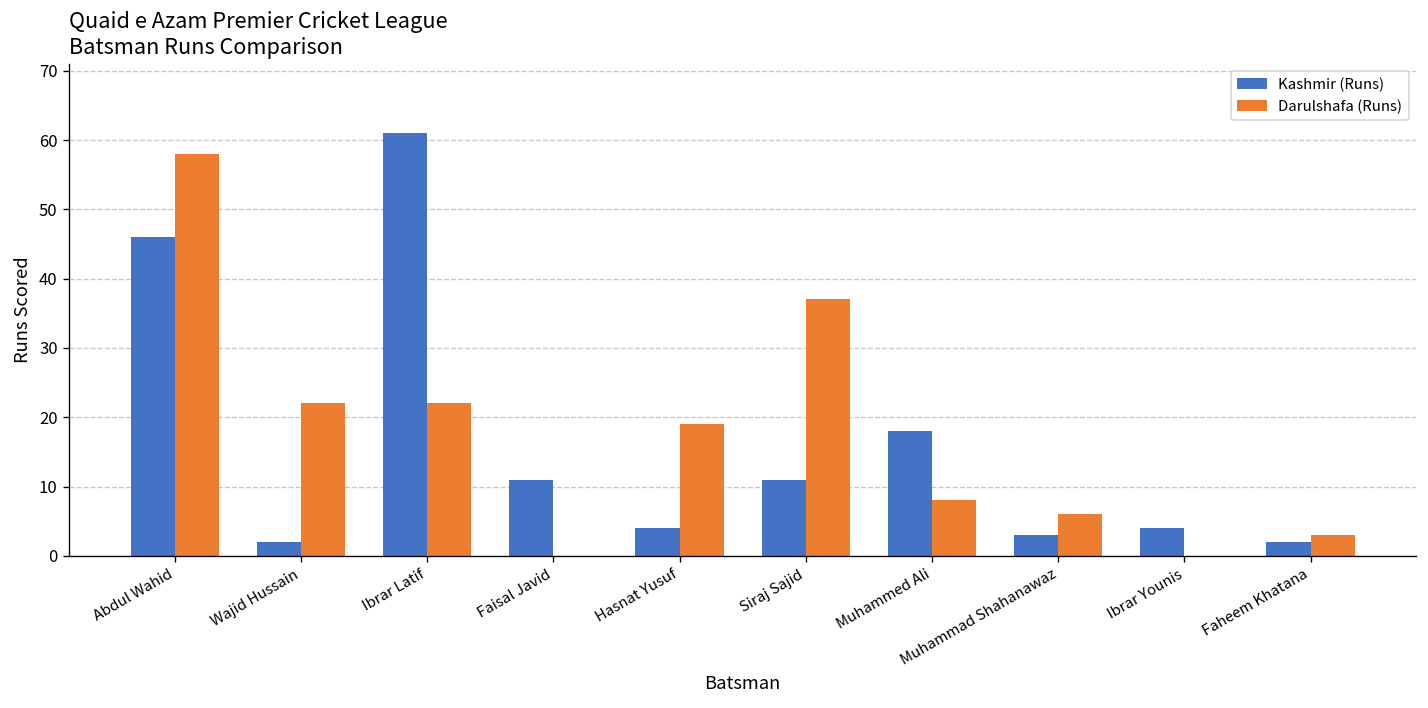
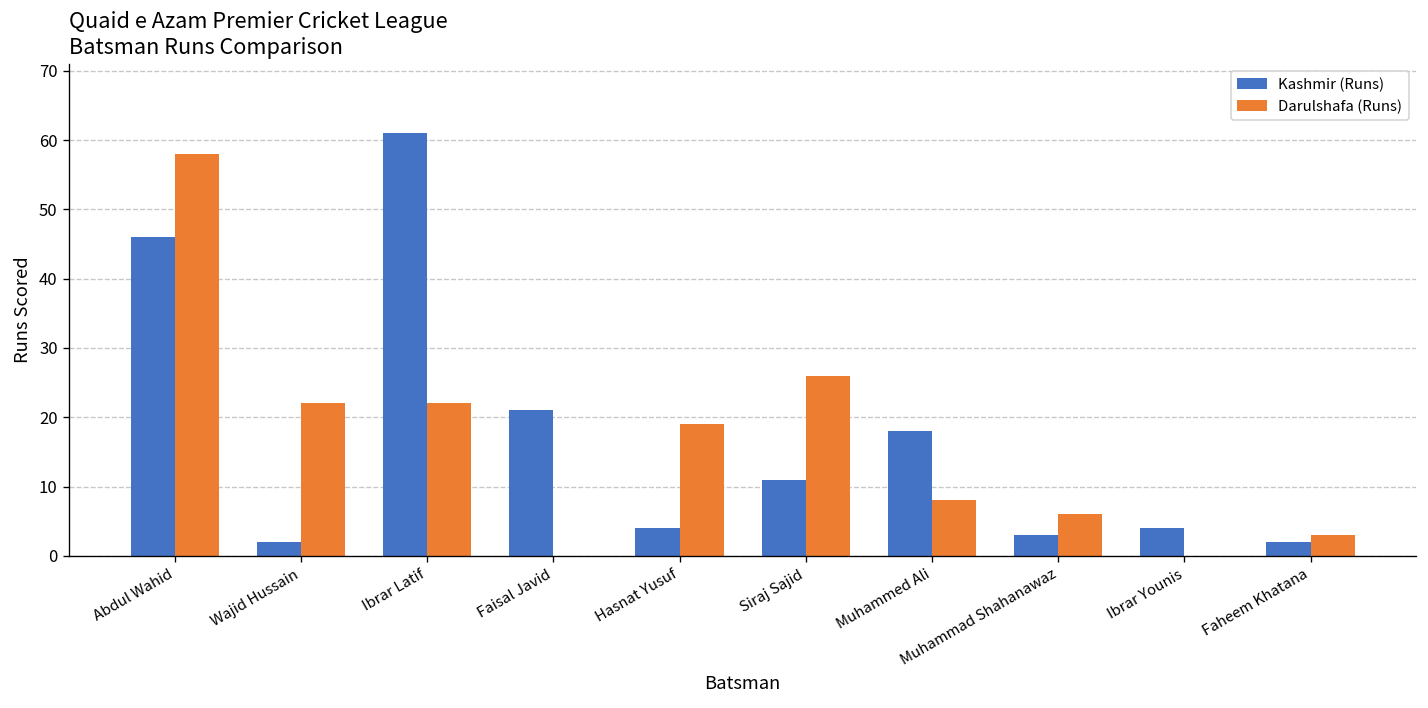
Kashmir (Runs), Faisal Javid: 11 -> 21
Darulshafa (Runs), Siraj Sajid: 37 -> 26
